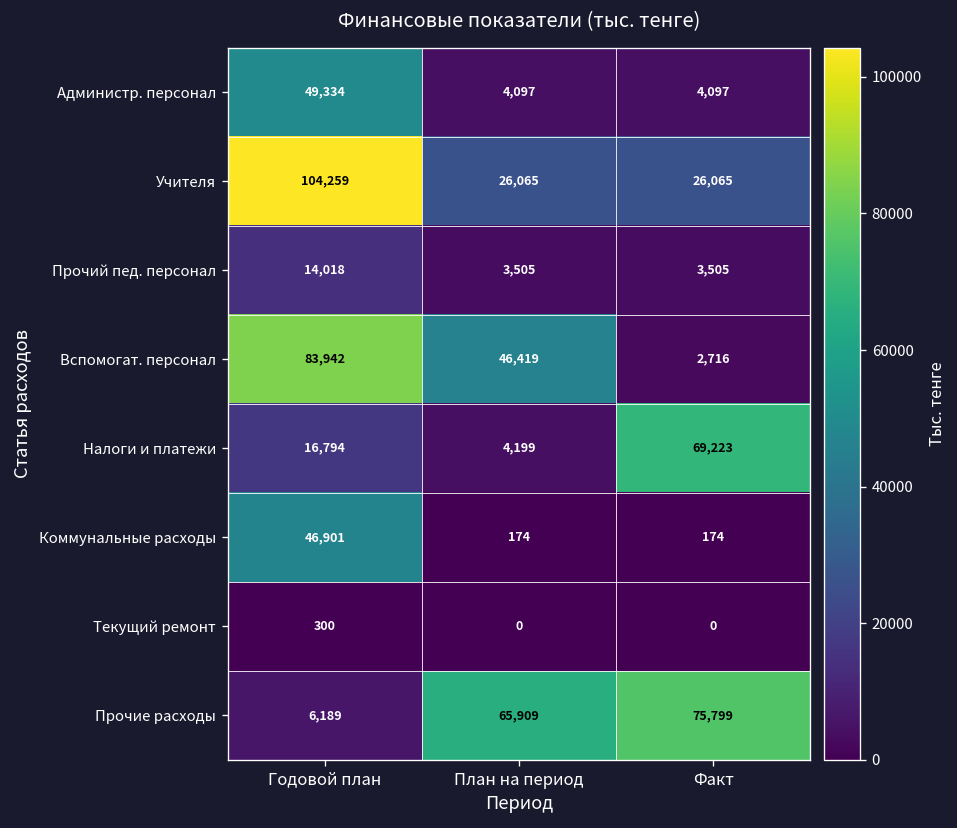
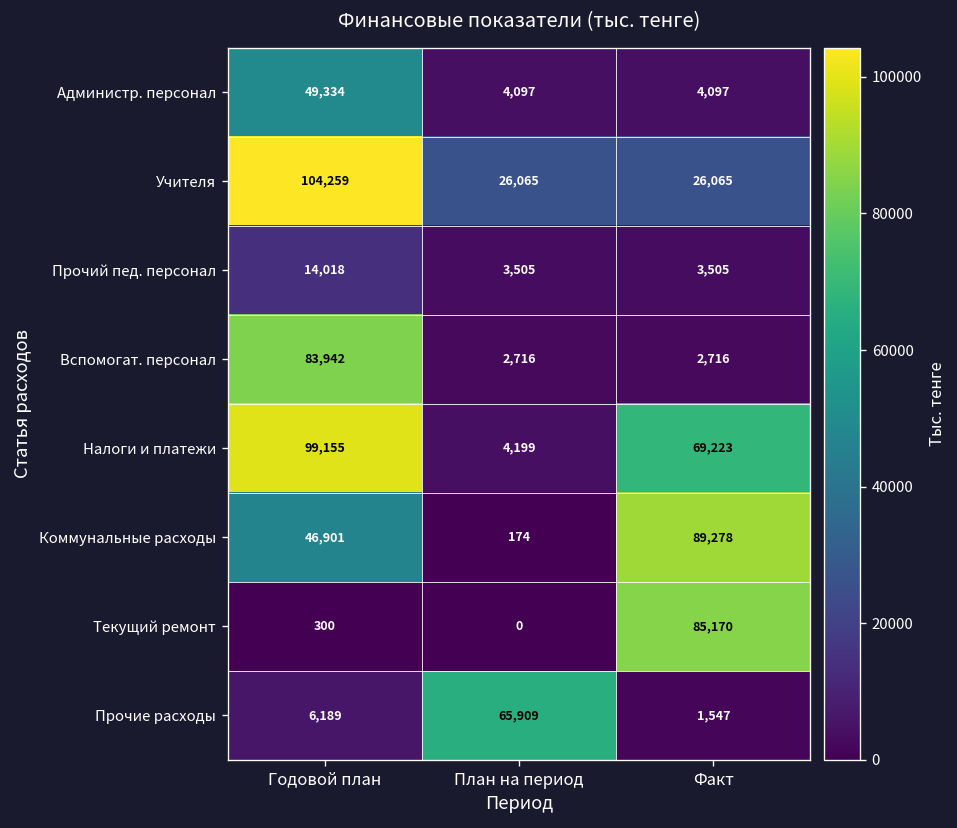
Вспомогат. персонал, План на период: 46,419 -> 2,716
Налоги и платежи, Годовой план: 16,794 -> 99,155
Коммунальные расходы, Факт: 174 -> 89,278
Текущий ремонт, Факт: 0 -> 85,170
Прочие расходы, Факт: 75,799 -> 1,547
